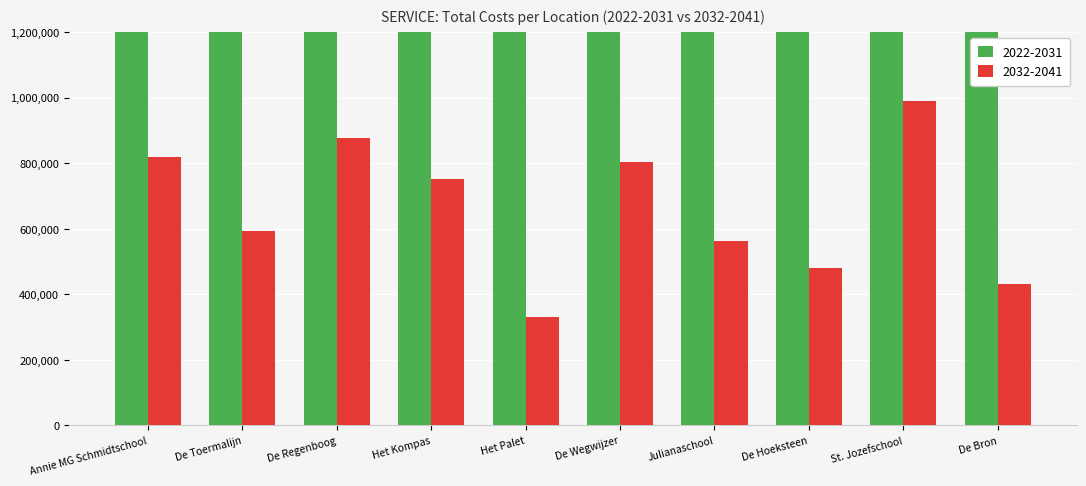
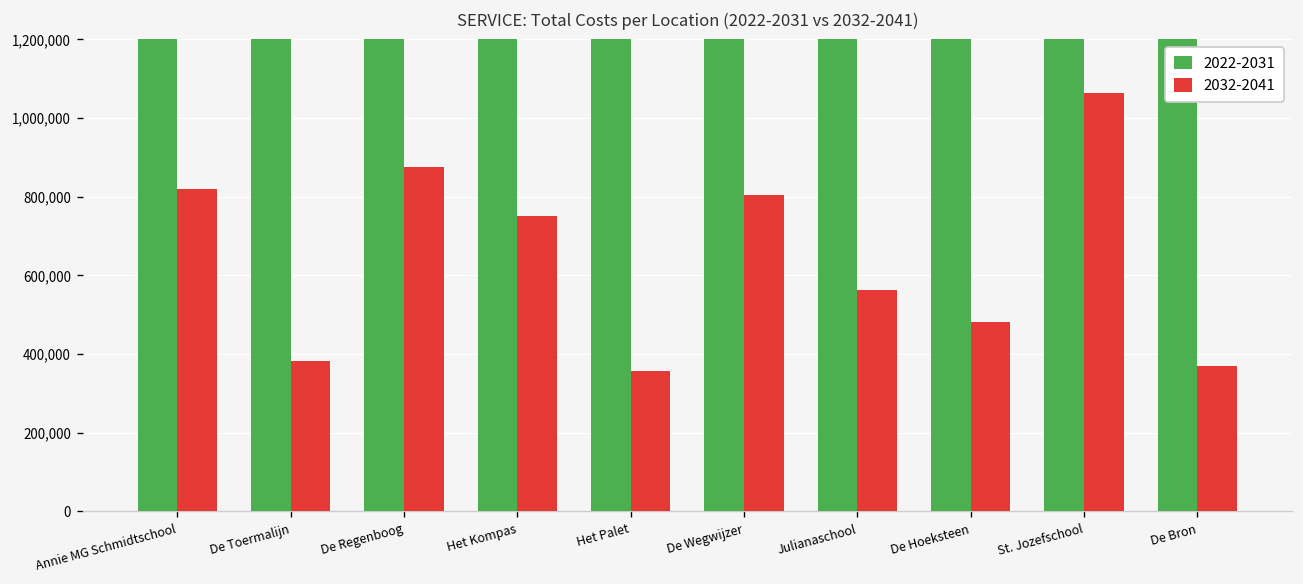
2032-2041, De Toermalijn: 590,000 -> 380,000
2032-2041, Het Palet: 330,000 -> 360,000
2032-2041, St. Jozefschool: 990,000 -> 1,060,000
2032-2041, De Bron: 430,000 -> 370,000
